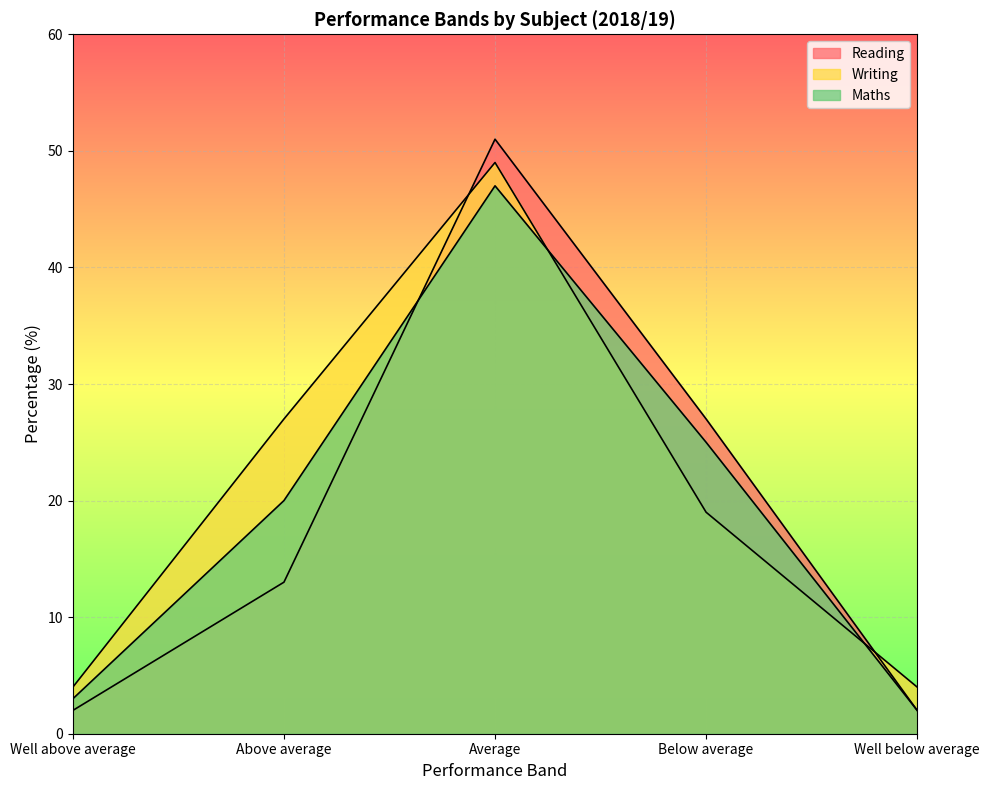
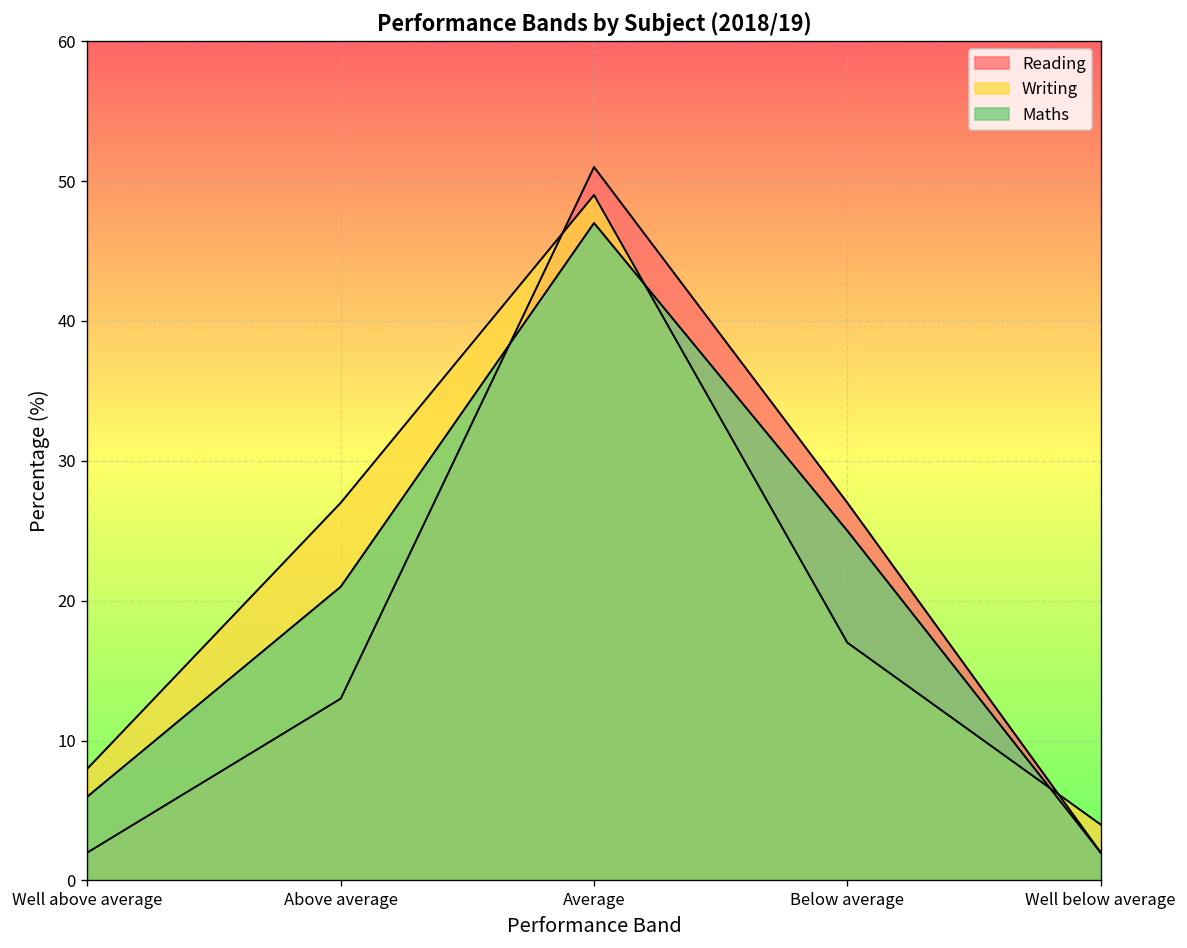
Writing, Well above average: 4 -> 8
Maths, Well above average: 3 -> 6
Maths, Above average: 20 -> 21
Writing, Below average: 19 -> 17
